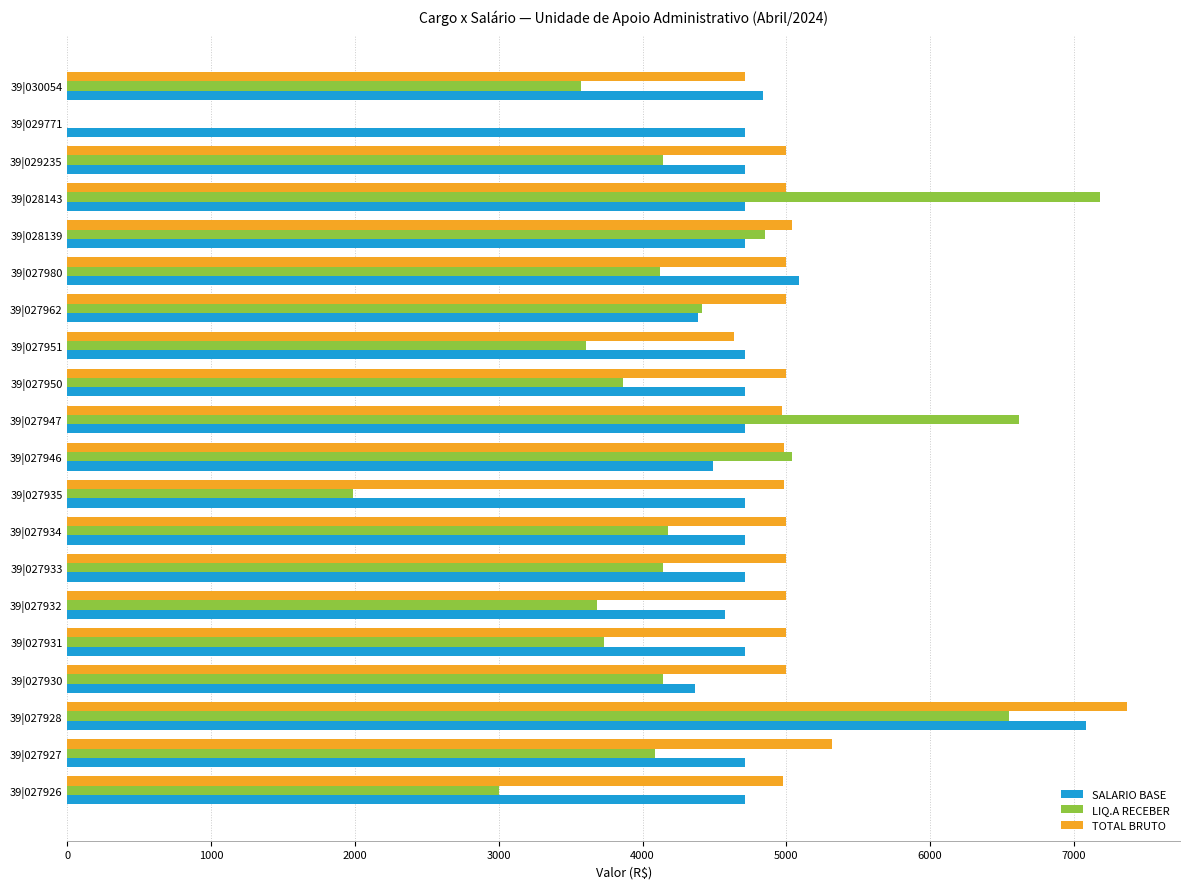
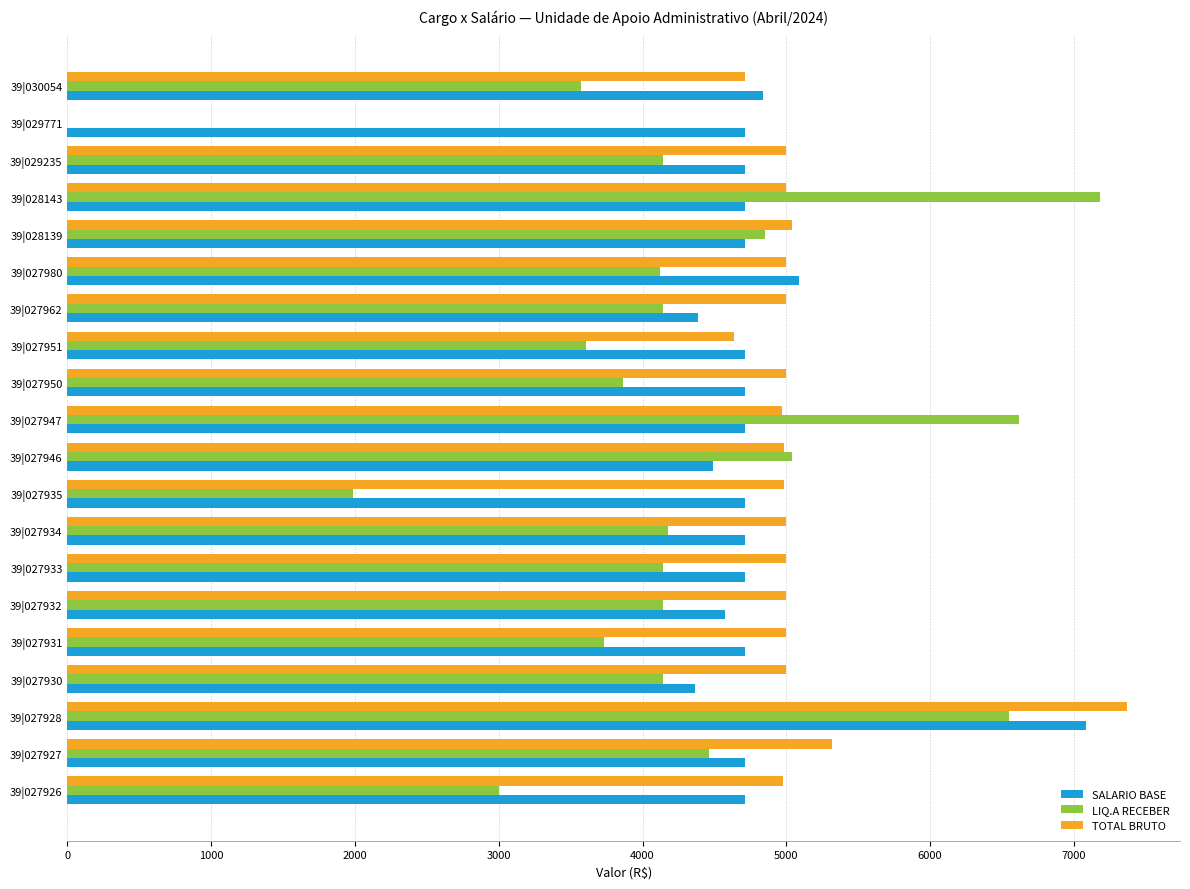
LIQ.A RECEBER, 39|027962: 4410 -> 4140
LIQ.A RECEBER, 39|027932: 3680 -> 4140
LIQ.A RECEBER, 39|027927: 4090 -> 4460
